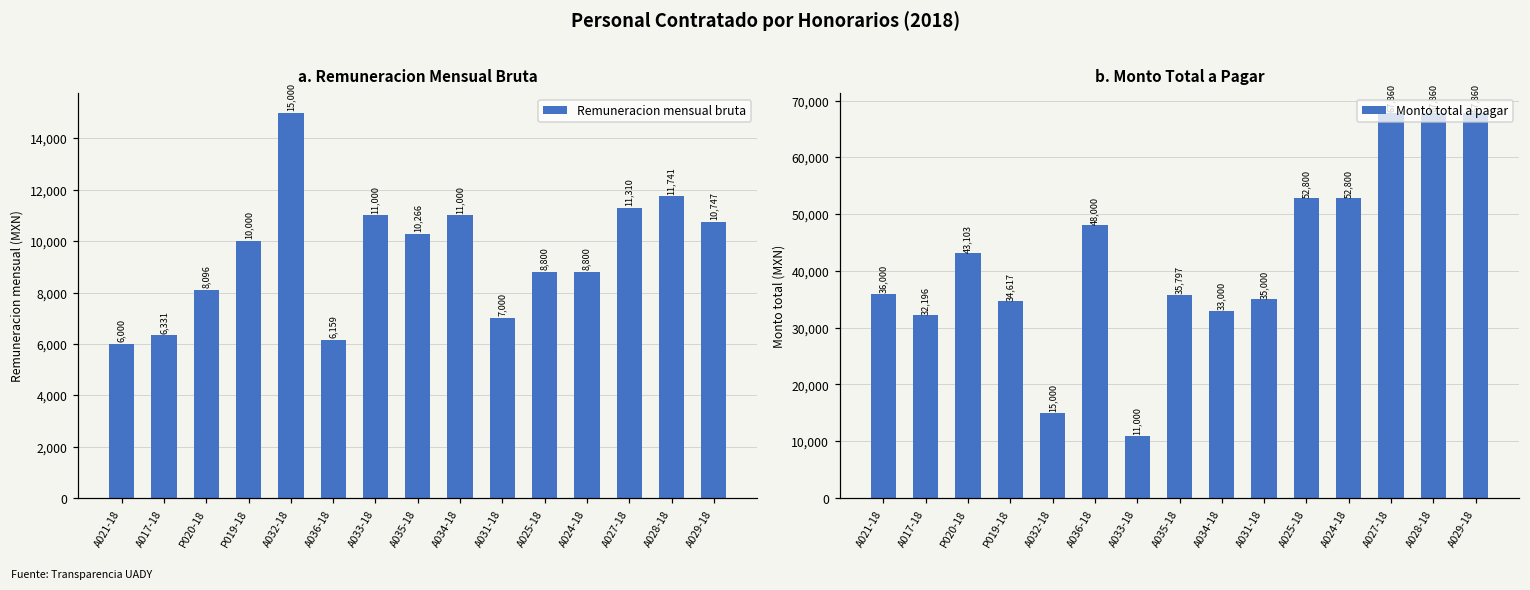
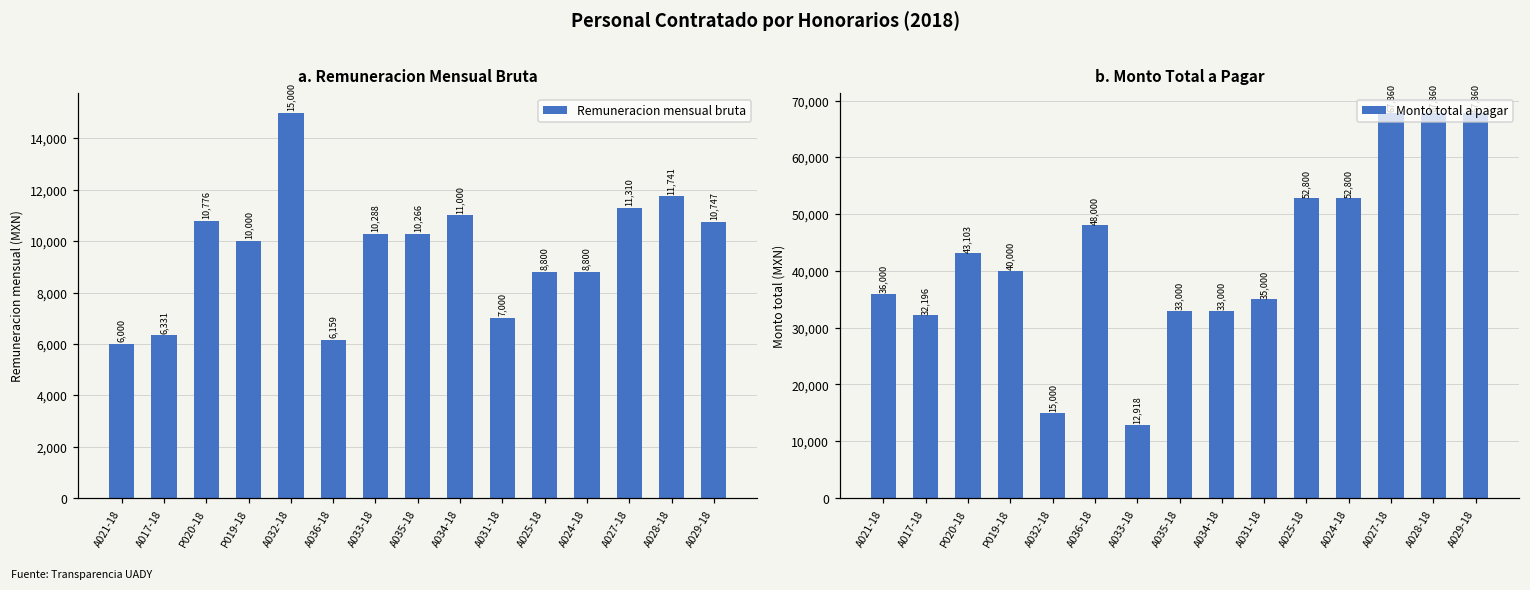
a. Remuneracion Mensual Bruta, P020-18: 8,096 -> 10,776
a. Remuneracion Mensual Bruta, A033-18: 11,000 -> 10,288
b. Monto Total a Pagar, P019-18: 34,617 -> 40,000
b. Monto Total a Pagar, A033-18: 11,000 -> 12,918
b. Monto Total a Pagar, A035-18: 35,797 -> 33,000
